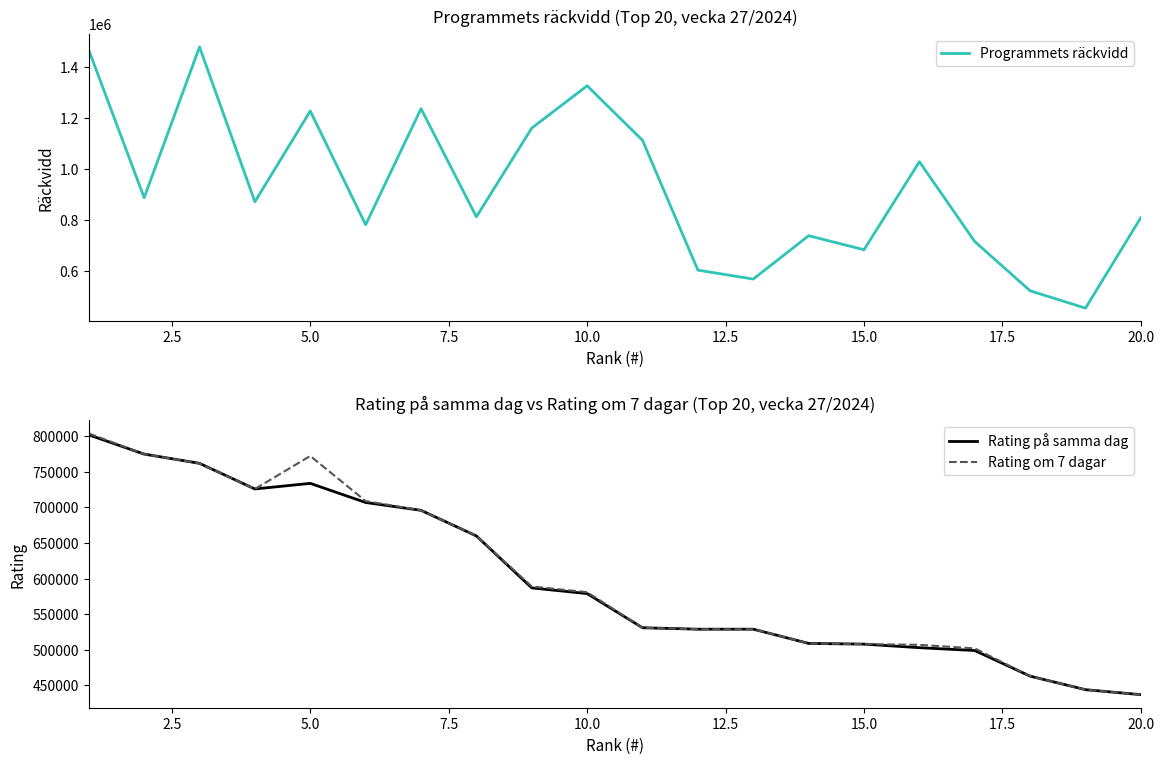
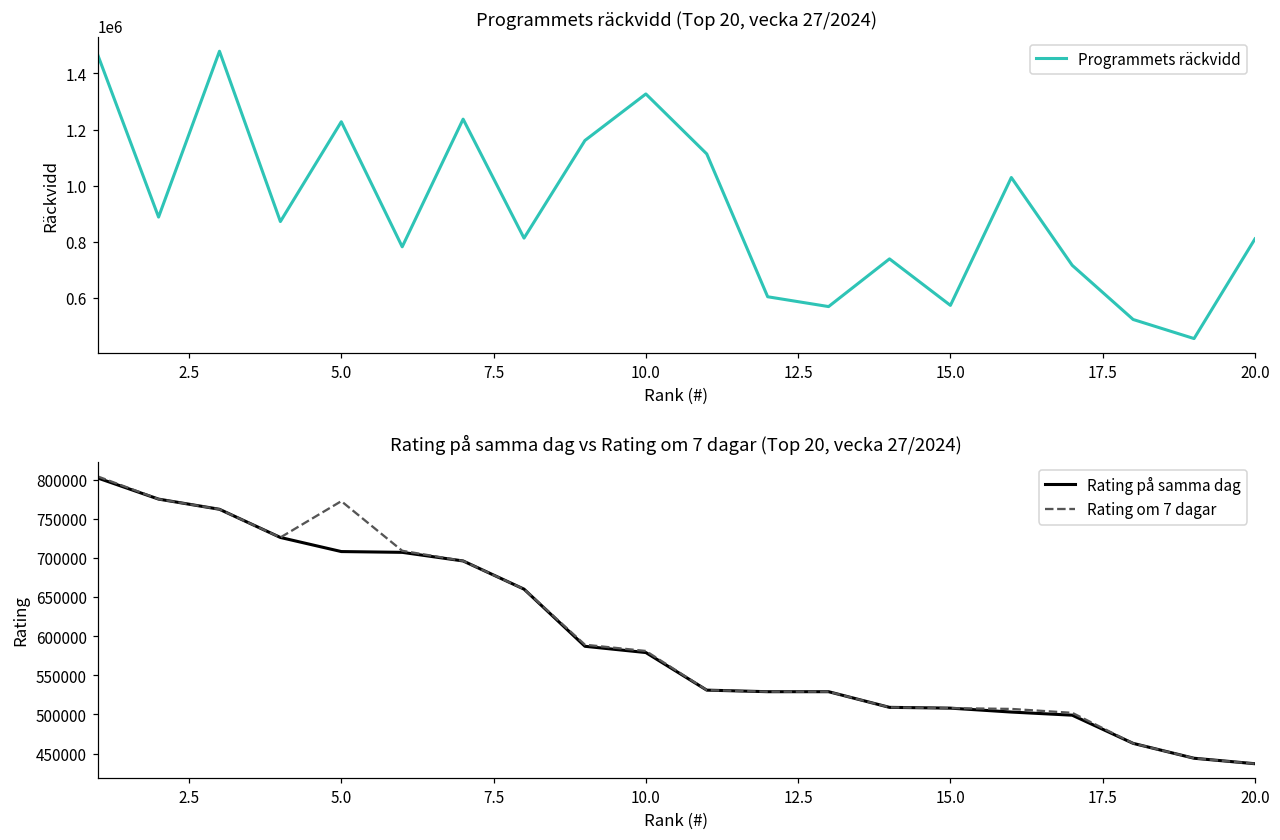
Programmets räckvidd (Top 20, vecka 27/2024), 15.0: 680000 -> 570000
Rating på samma dag vs Rating om 7 dagar (Top 20, vecka 27/2024), Rating på samma dag, 5.0: 730000 -> 710000
